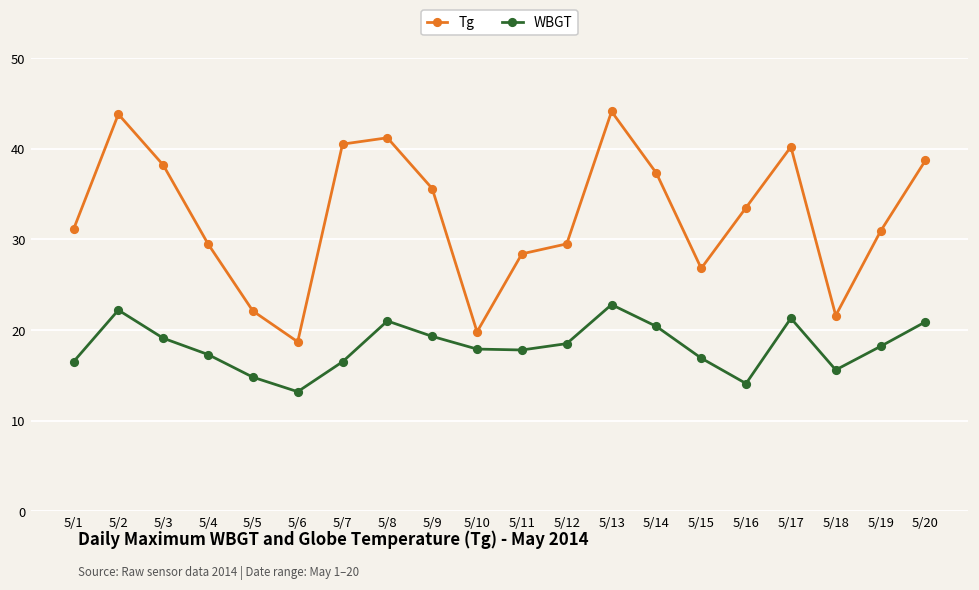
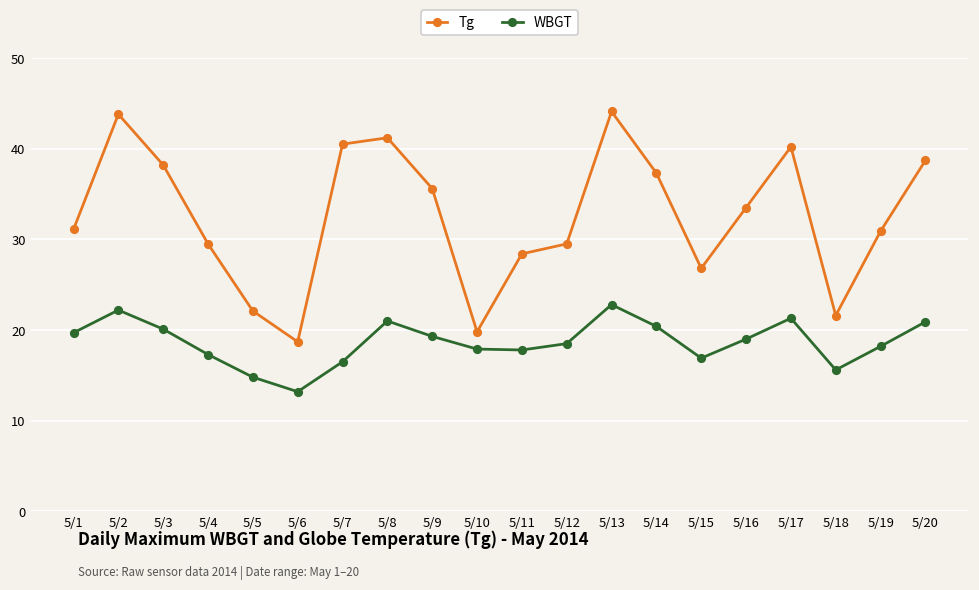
WBGT, 5/1: 17 -> 20
WBGT, 5/3: 19 -> 20
WBGT, 5/16: 14 -> 19
